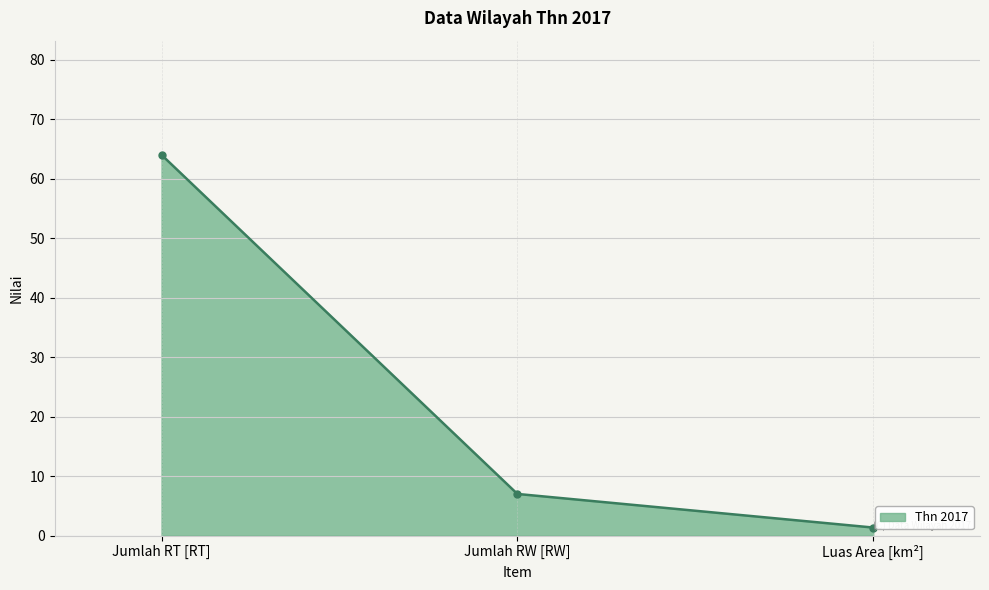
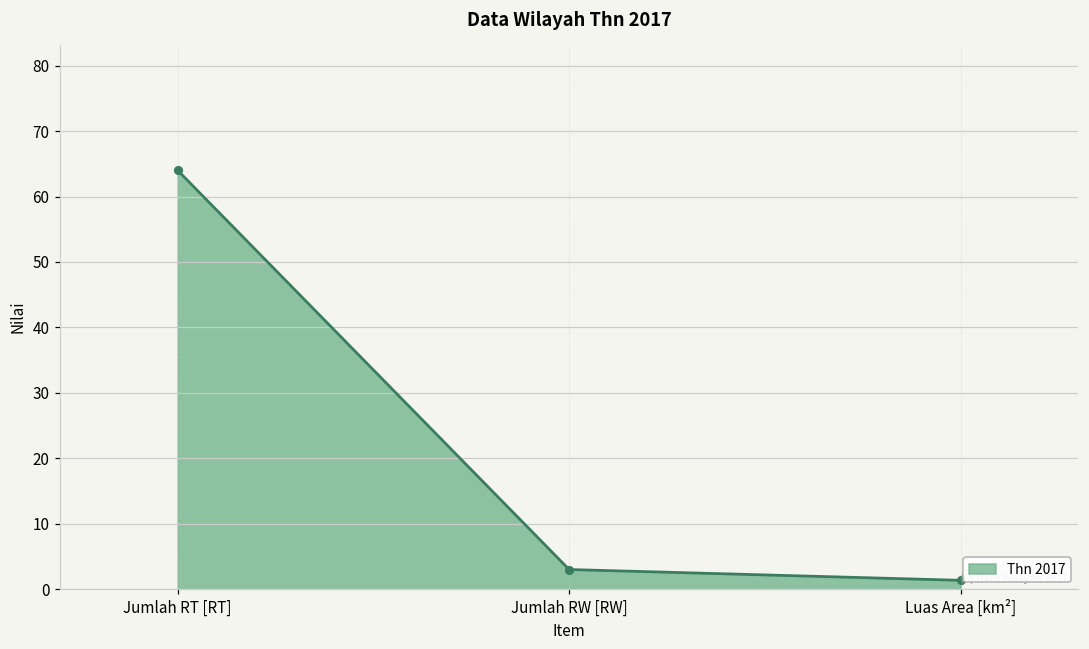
Jumlah RW [RW]: 7 -> 3
